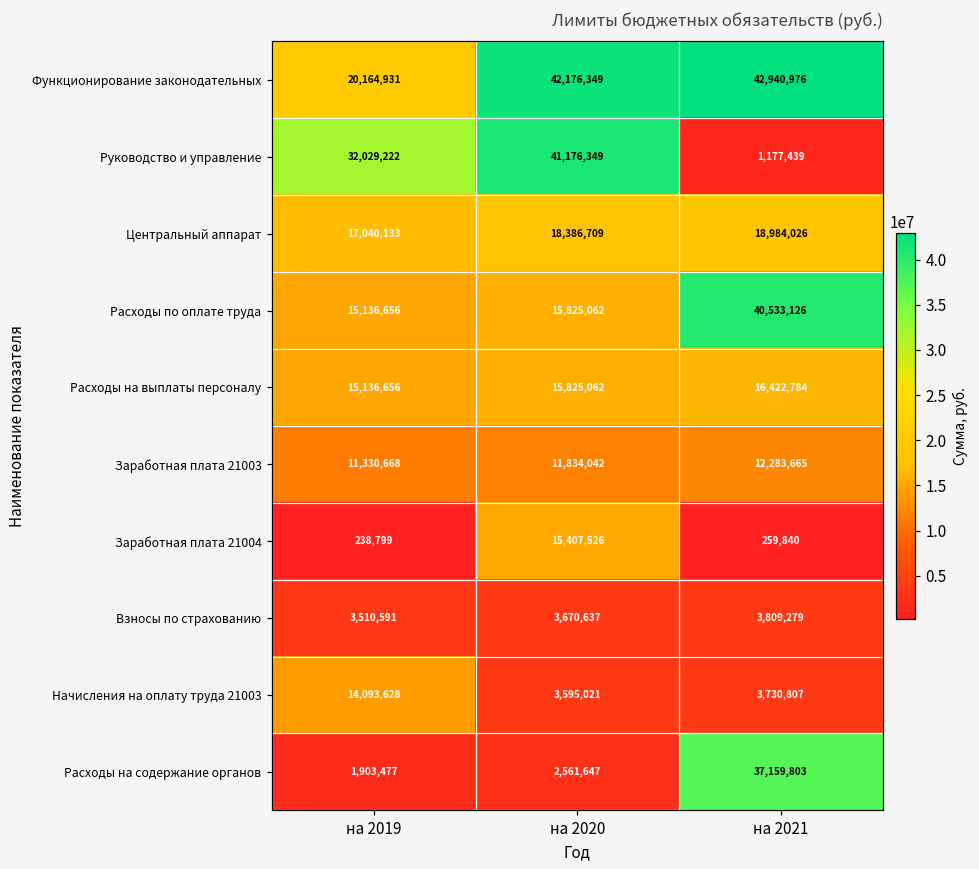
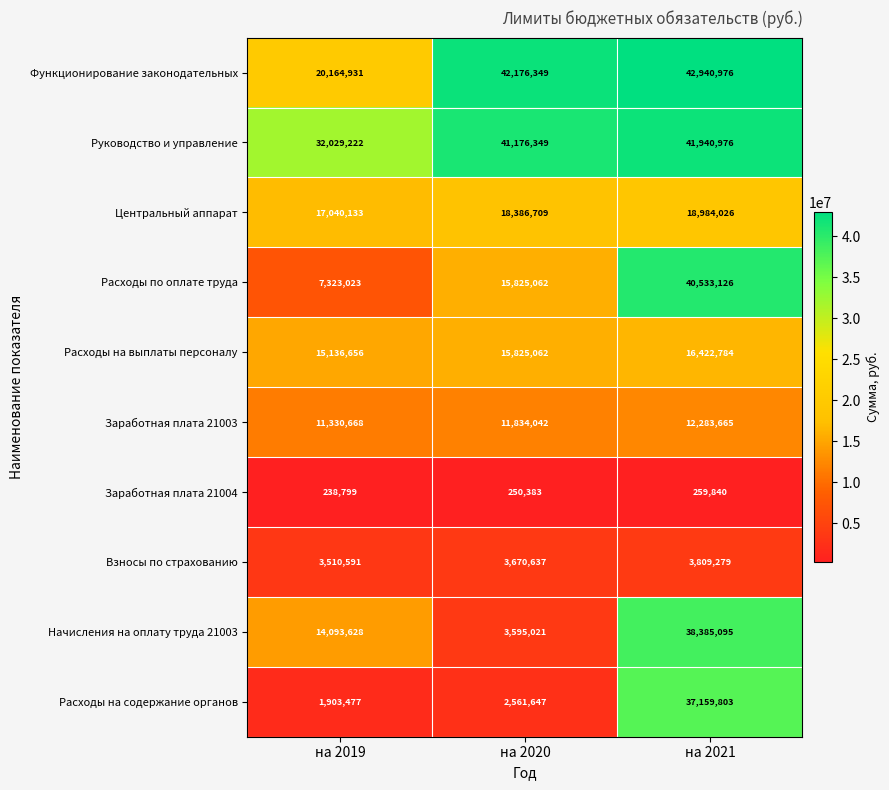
Руководство и управление, на 2021: 1,177,439 -> 41,940,976
Расходы по оплате труда, на 2019: 15,136,656 -> 7,323,023
Заработная плата 21004, на 2020: 15,407,526 -> 250,383
Начисления на оплату труда 21003, на 2021: 3,730,807 -> 38,385,095
